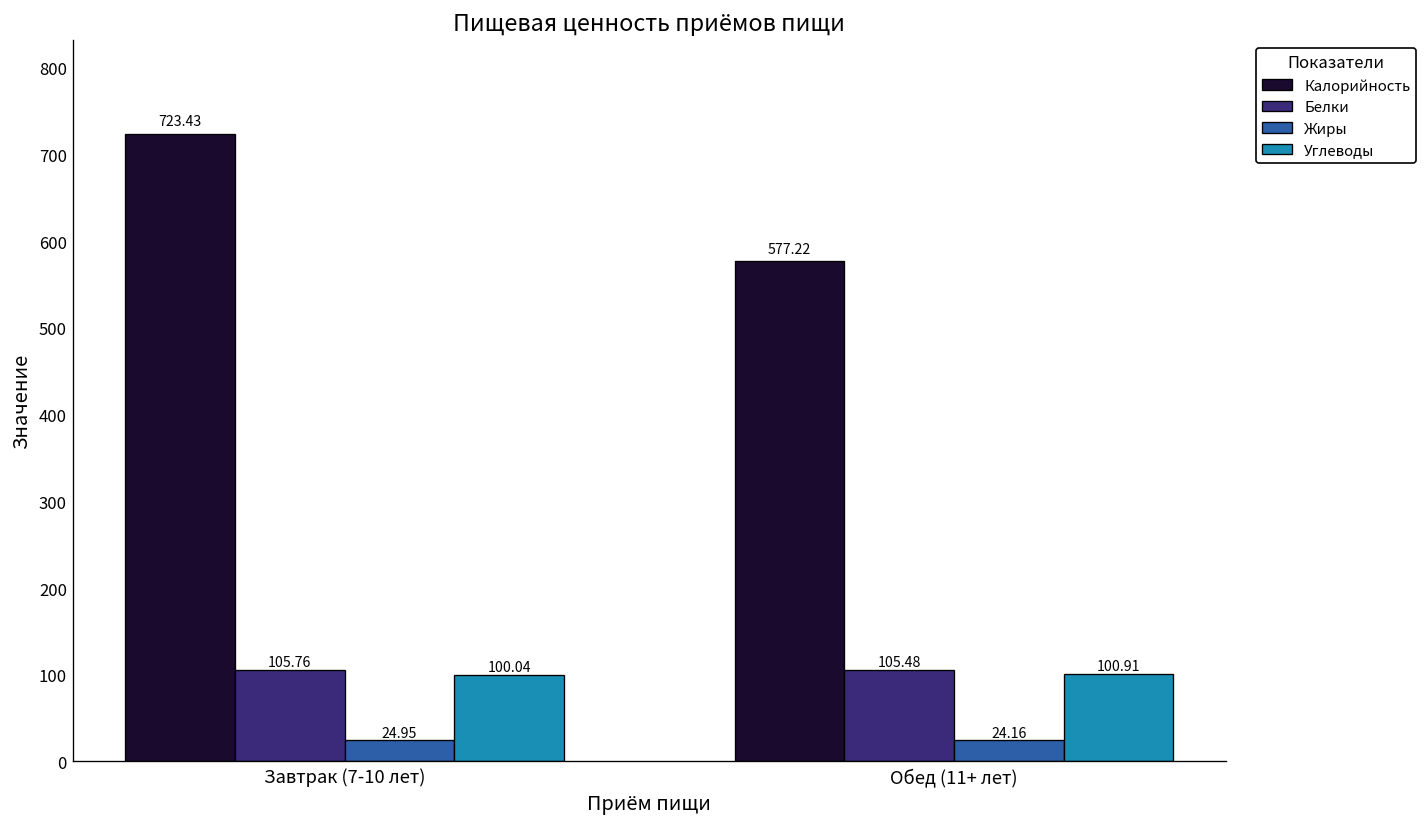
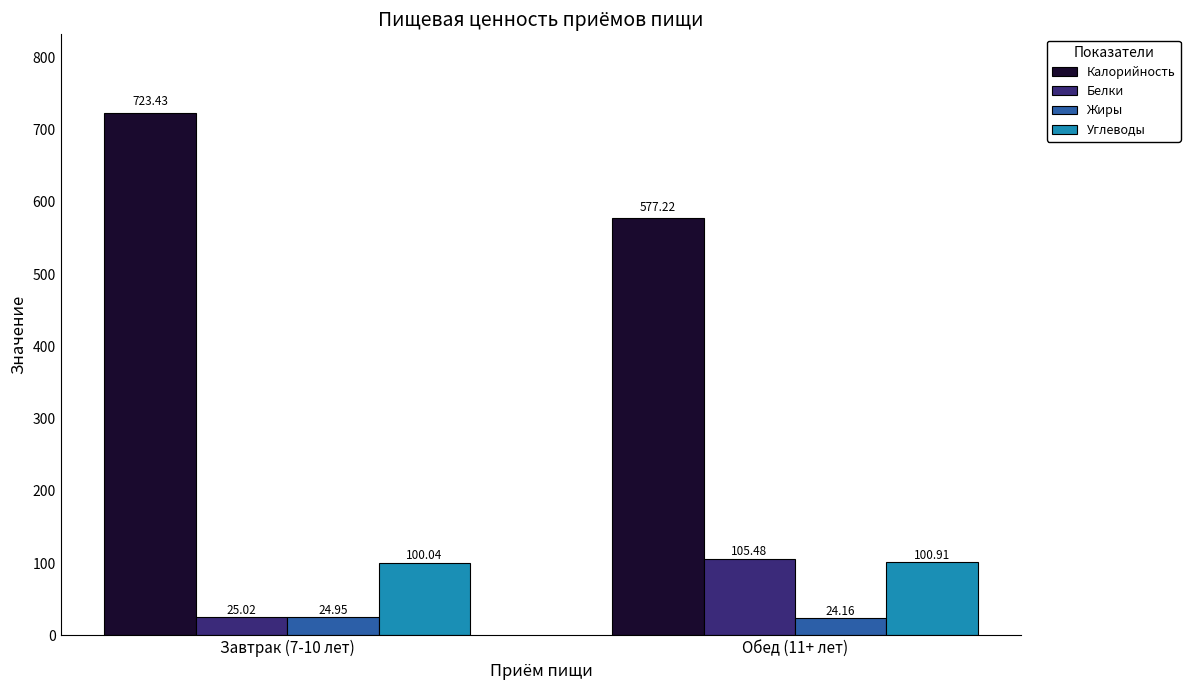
Белки, Завтрак (7-10 лет): 105.76 -> 25.02
